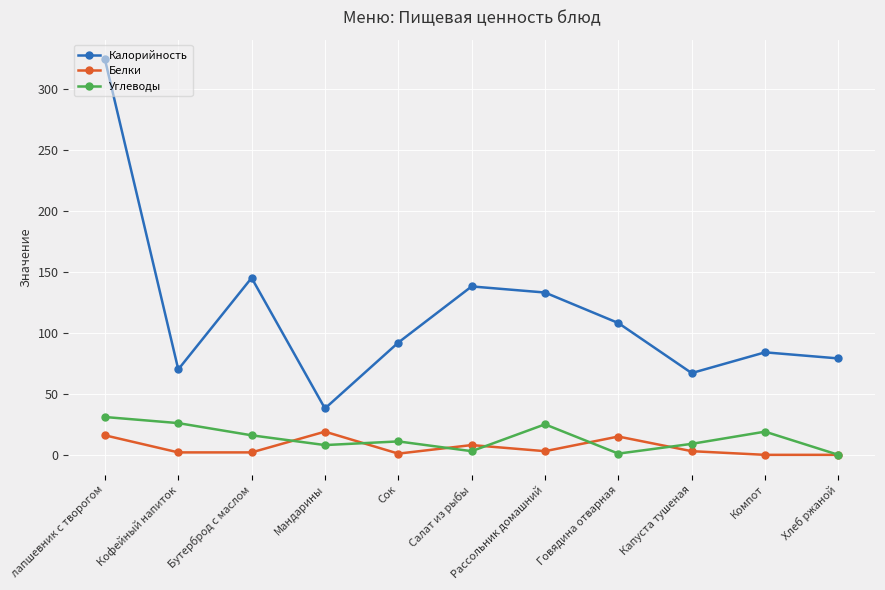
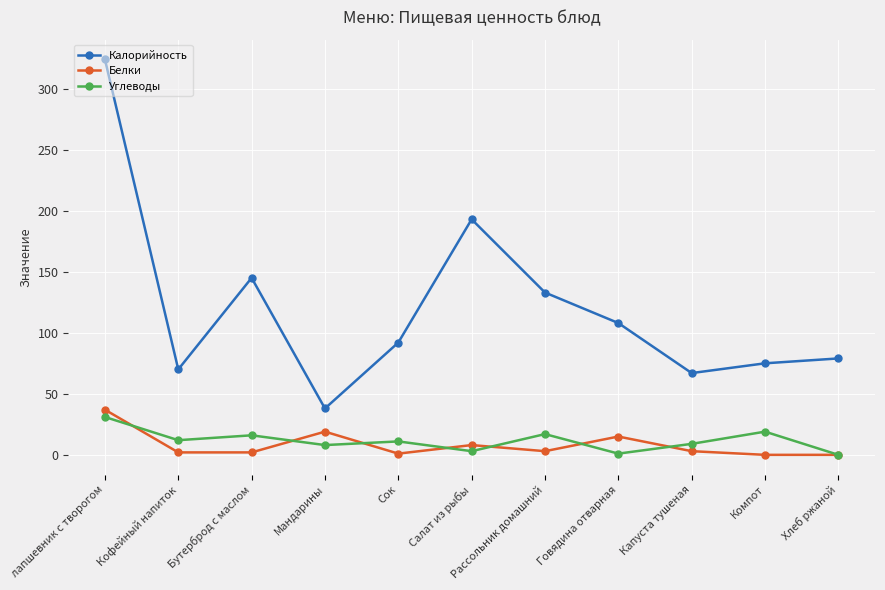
Белки, лапшевник с творогом: 16 -> 37
Углеводы, Кофейный напиток: 26 -> 12
Калорийность, Салат из рыбы: 138 -> 193
Углеводы, Рассольник домашний: 25 -> 17
Калорийность, Компот: 84 -> 75
